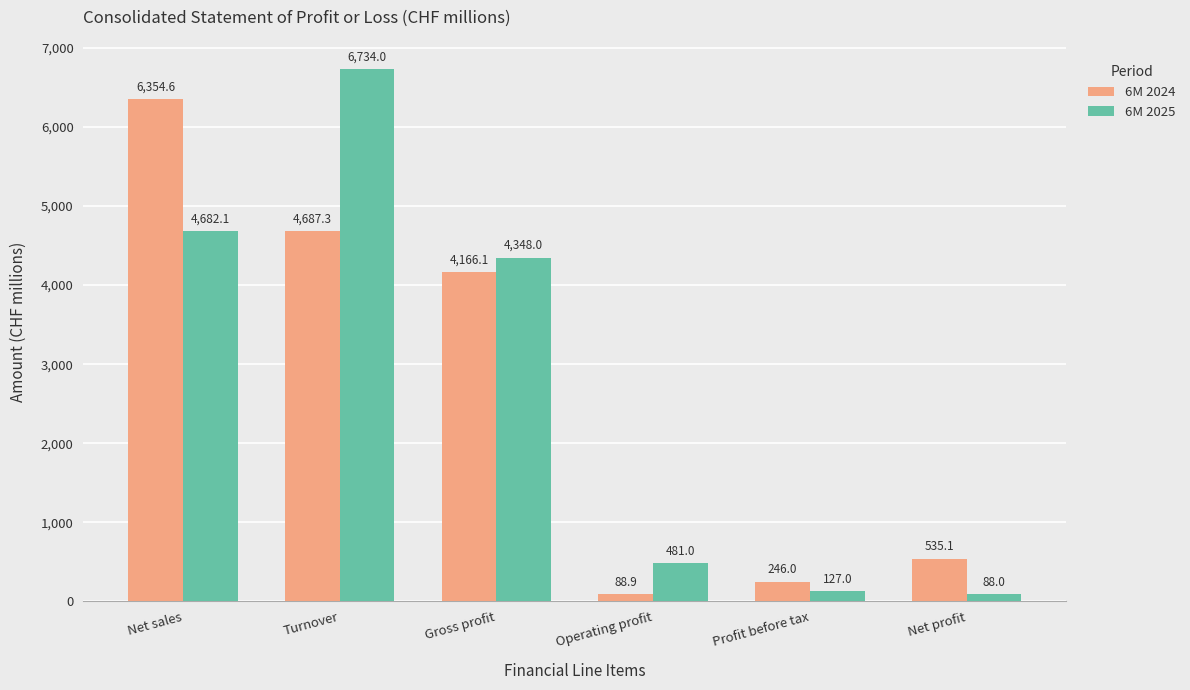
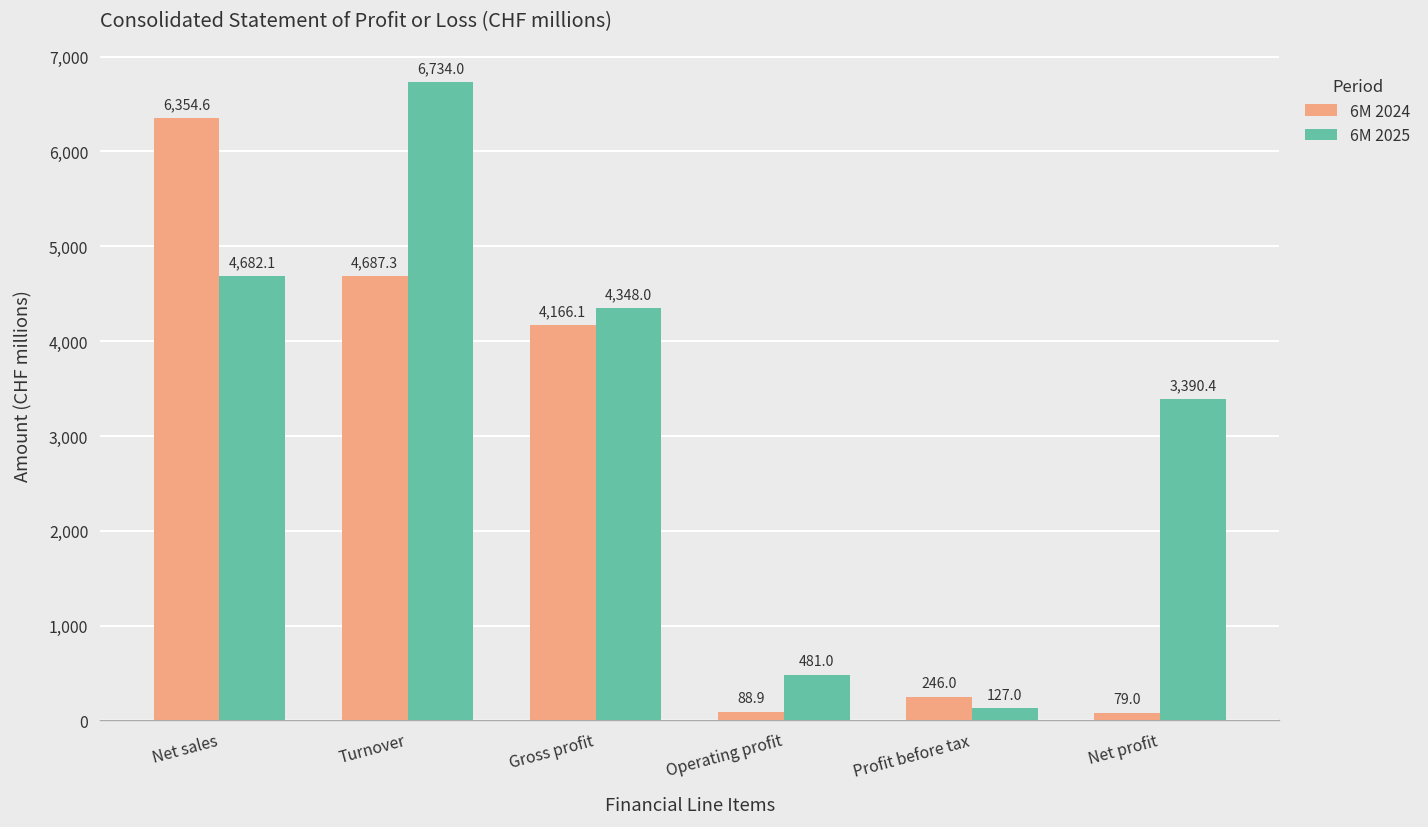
6M 2024, Net profit: 535.1 -> 79.0
6M 2025, Net profit: 88.0 -> 3,390.4
